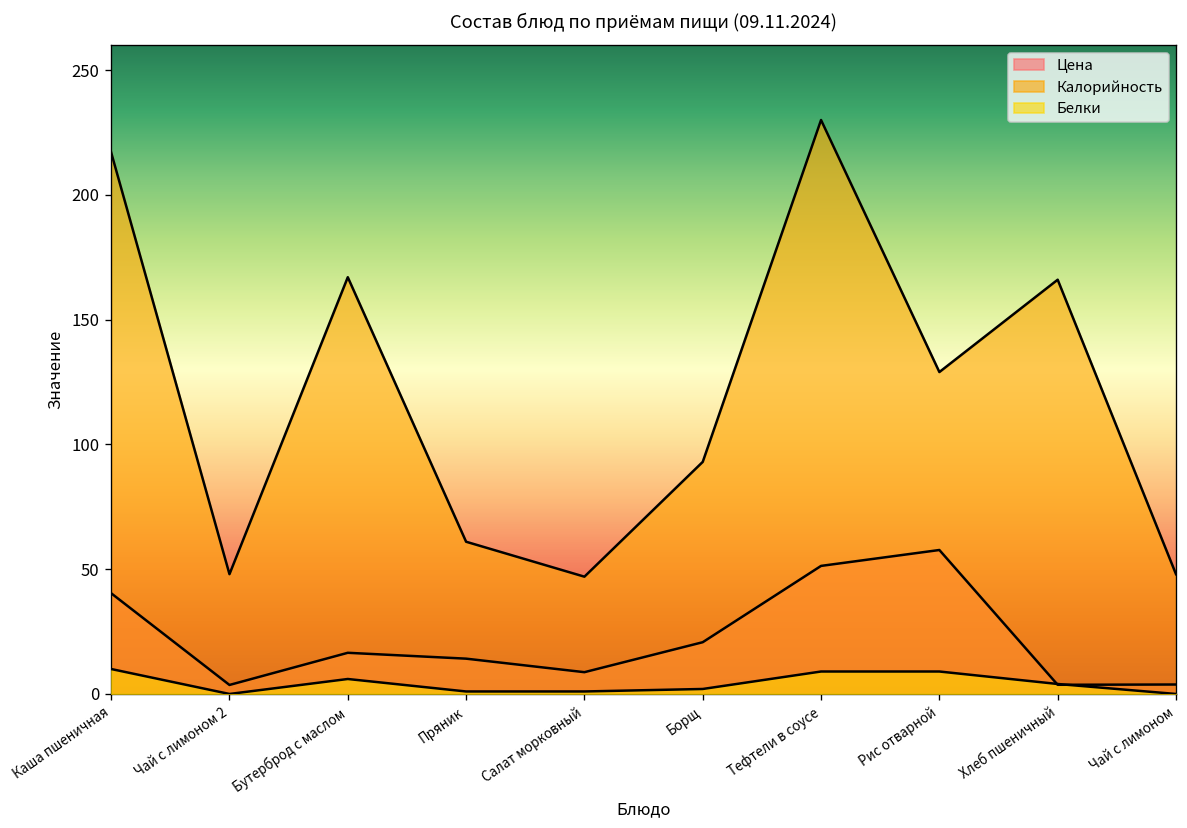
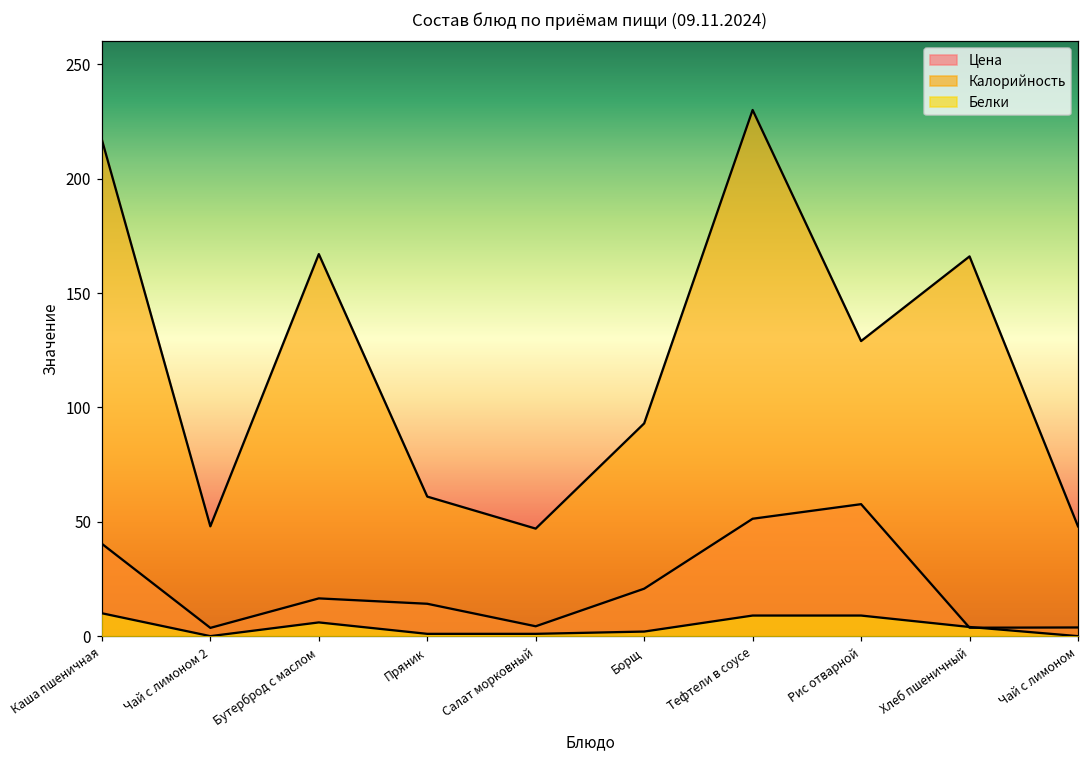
Цена, Салат морковный: 9 -> 4
